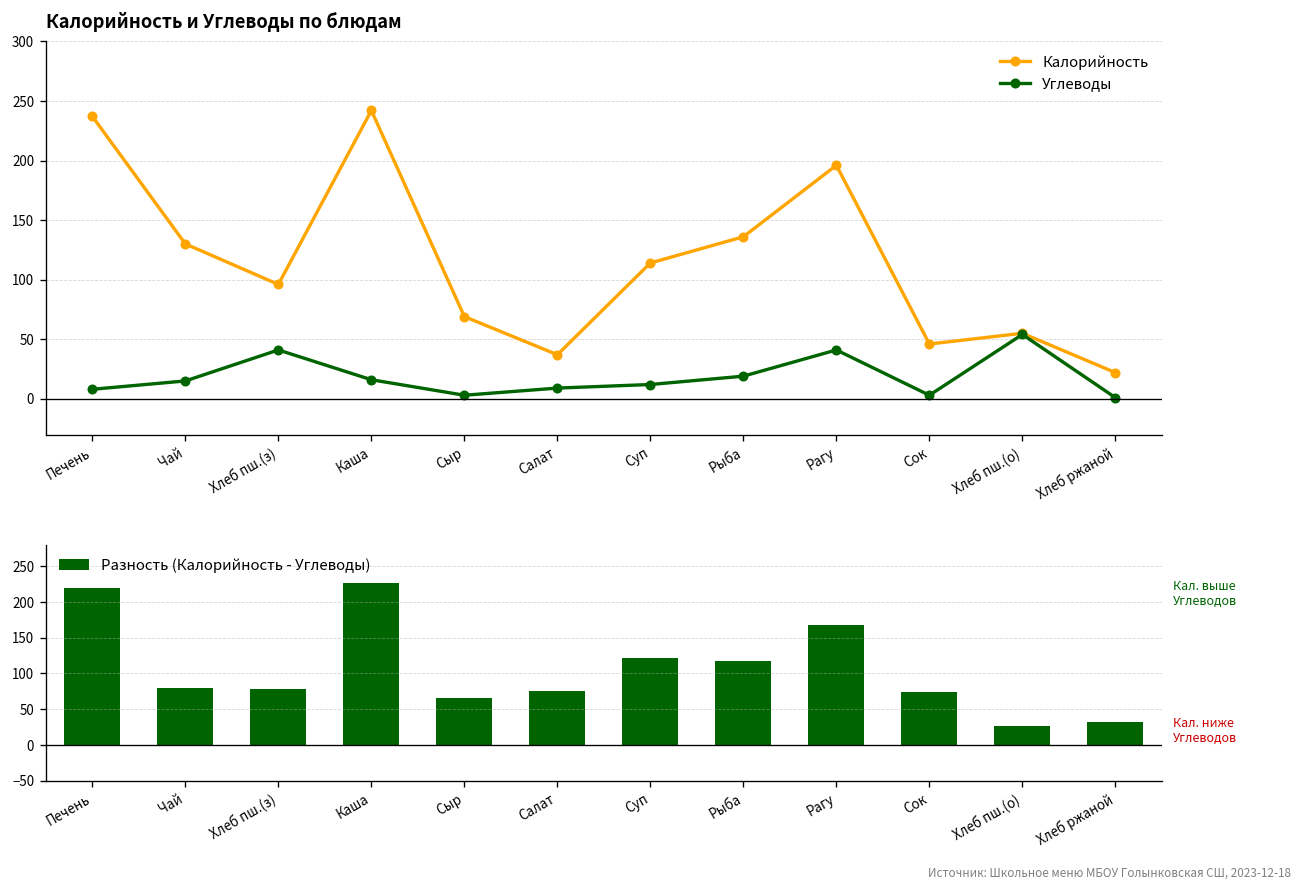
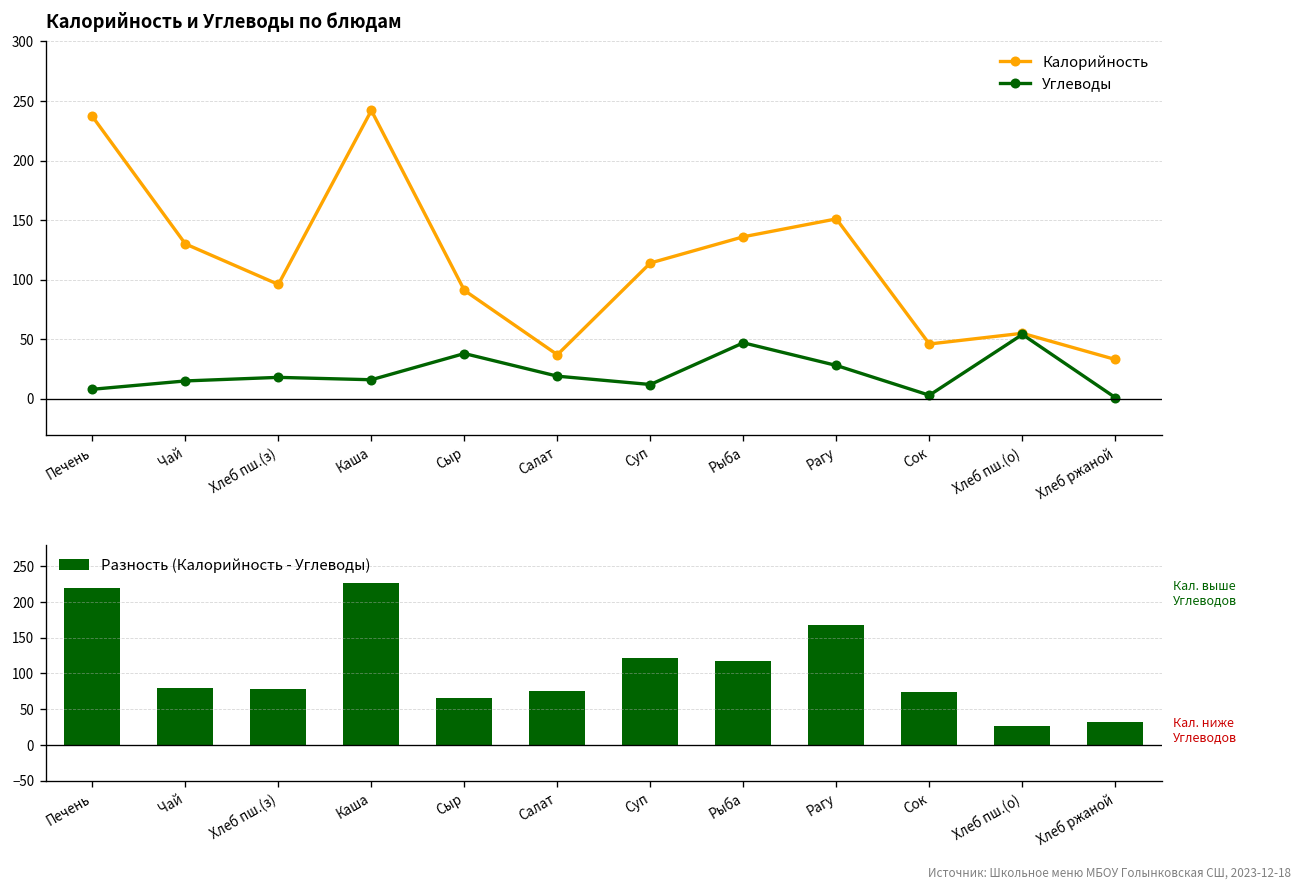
Калорийность и Углеводы по блюдам, Углеводы, Хлеб пш.(з): 40 -> 20
Калорийность и Углеводы по блюдам, Калорийность, Сыр: 70 -> 90
Калорийность и Углеводы по блюдам, Углеводы, Сыр: 0 -> 40
Калорийность и Углеводы по блюдам, Углеводы, Салат: 10 -> 20
Калорийность и Углеводы по блюдам, Углеводы, Рыба: 20 -> 50
Калорийность и Углеводы по блюдам, Калорийность, Рагу: 200 -> 150
Калорийность и Углеводы по блюдам, Углеводы, Рагу: 40 -> 30
Калорийность и Углеводы по блюдам, Калорийность, Хлеб ржаной: 20 -> 30
